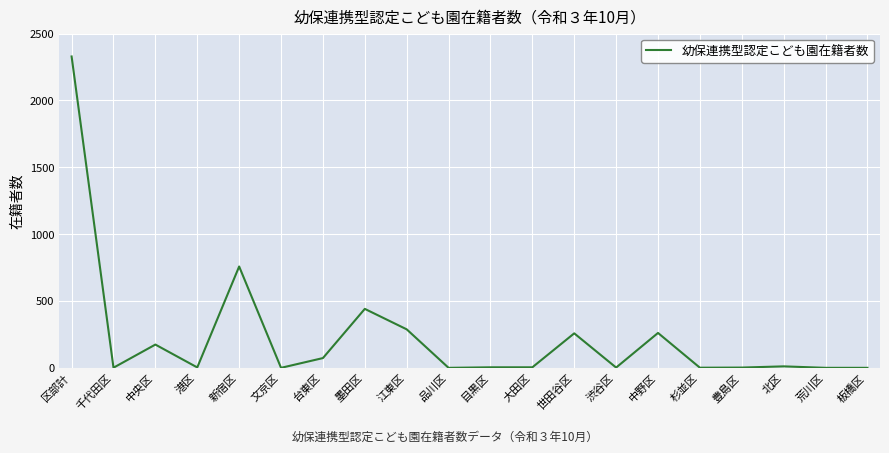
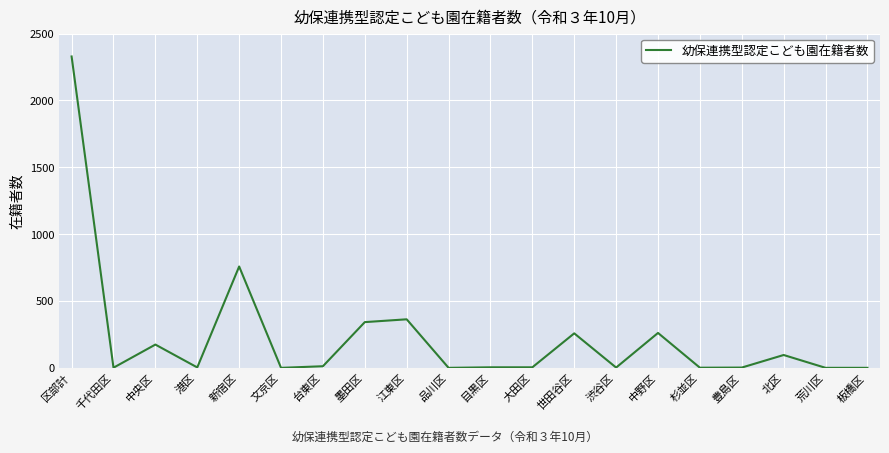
台東区: 70 -> 10
墨田区: 440 -> 340
江東区: 290 -> 360
北区: 10 -> 100
